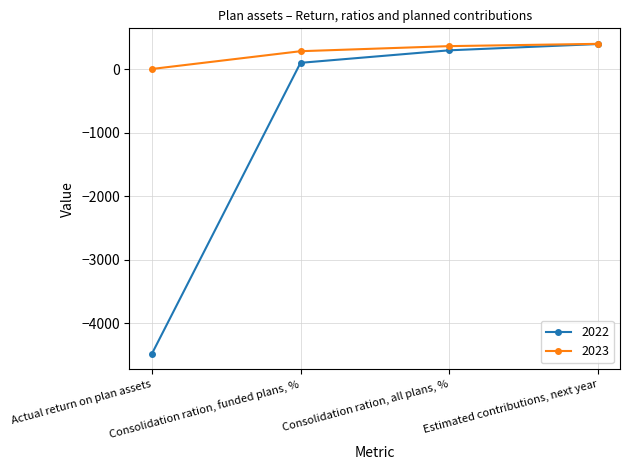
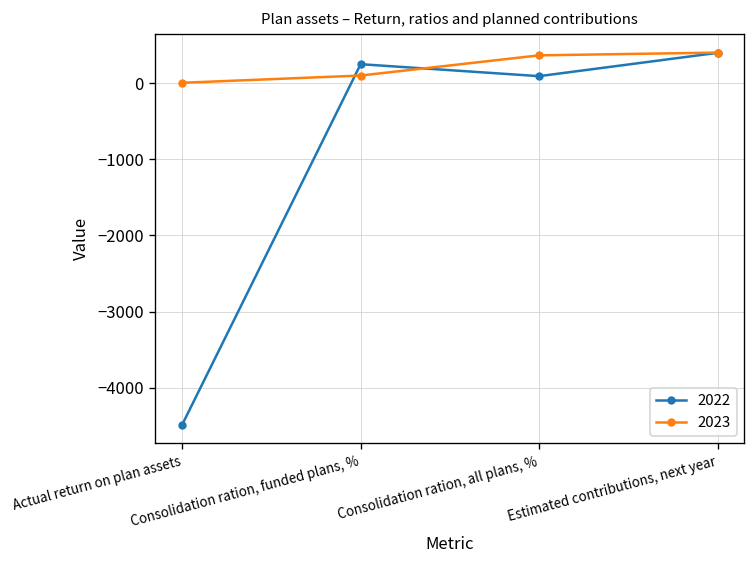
2022, Consolidation ration, funded plans, %: 100 -> 200
2023, Consolidation ration, funded plans, %: 300 -> 100
2022, Consolidation ration, all plans, %: 300 -> 100
